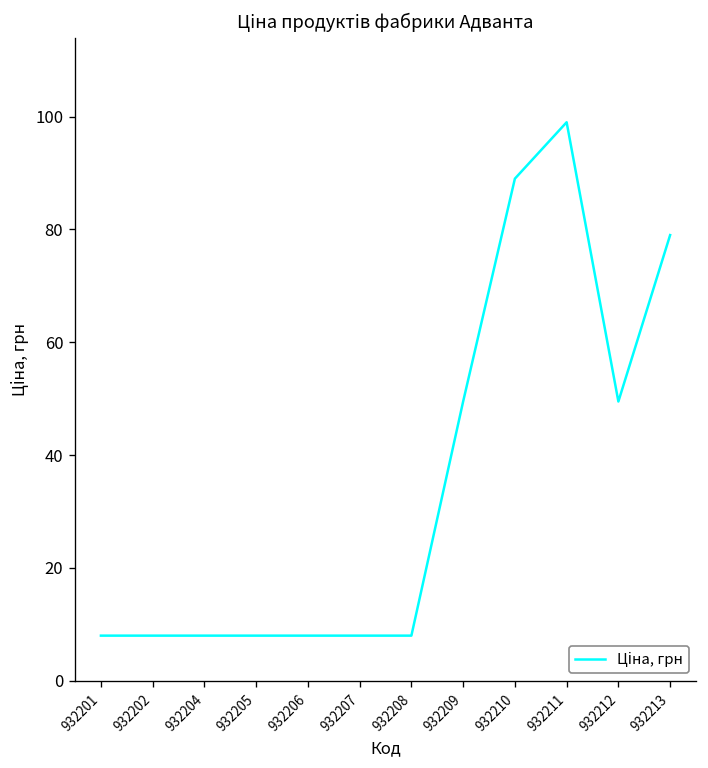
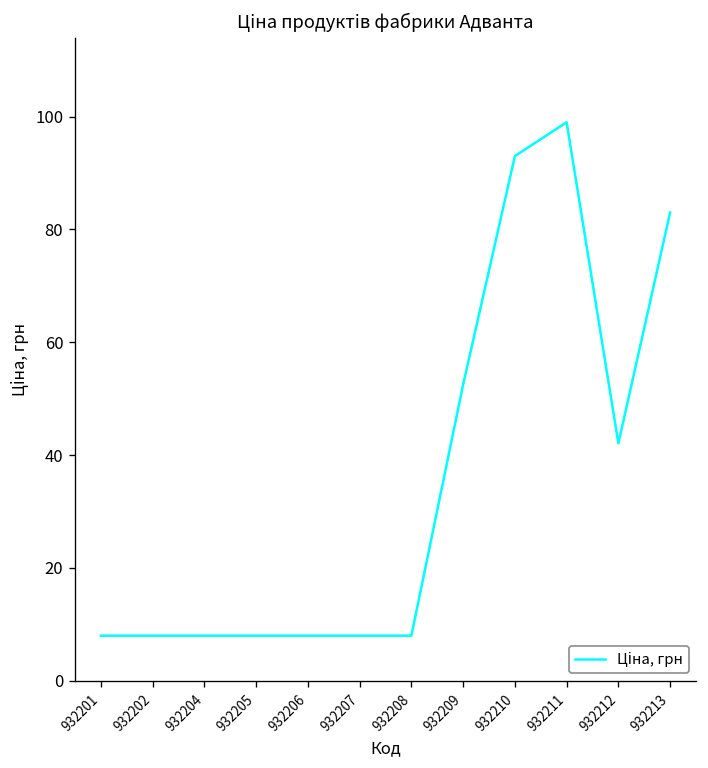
932209: 50 -> 53
932210: 89 -> 93
932212: 50 -> 42
932213: 79 -> 83
